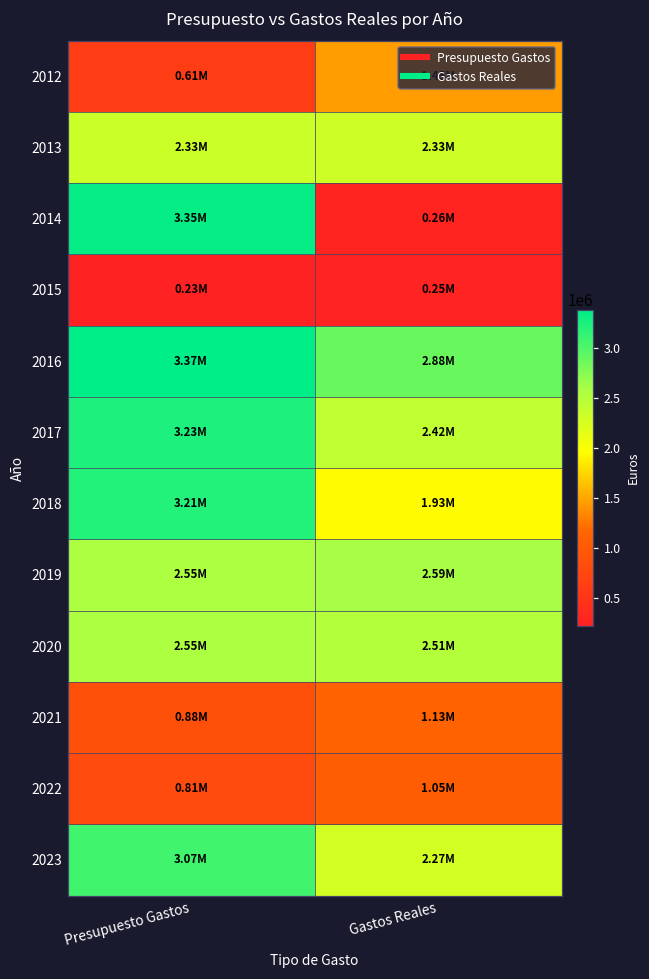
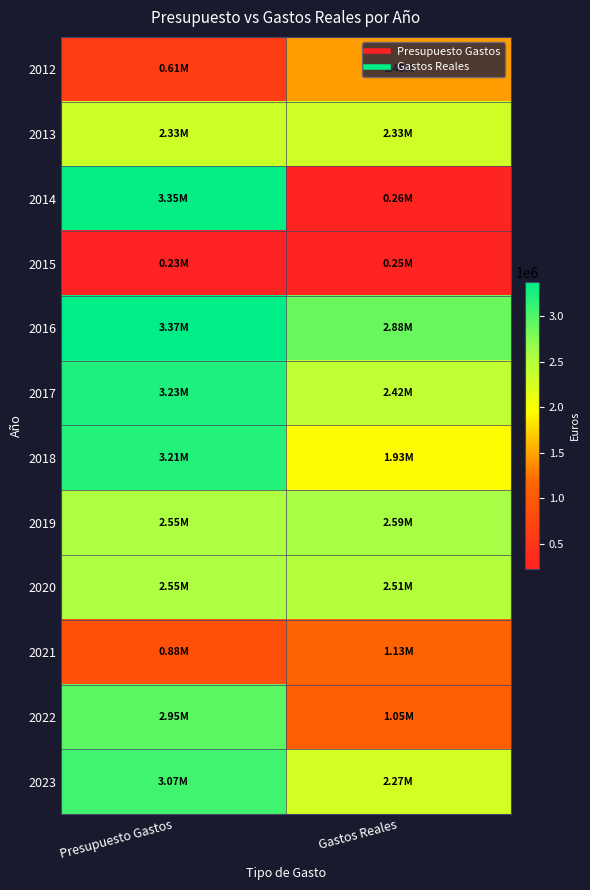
2022, Presupuesto Gastos: 0.81M -> 2.95M
